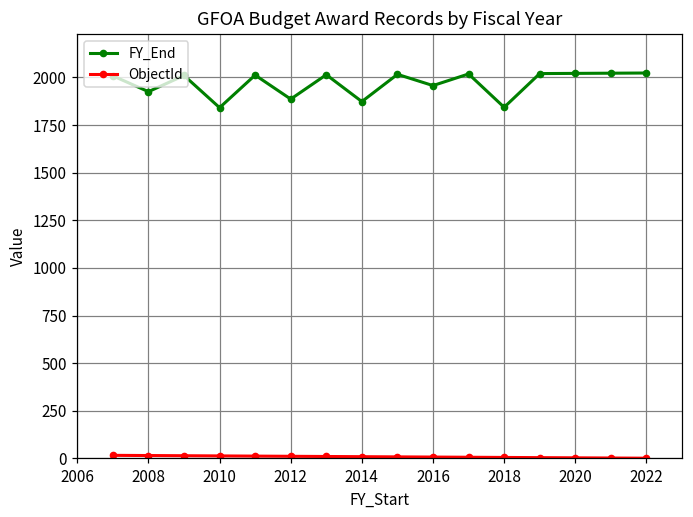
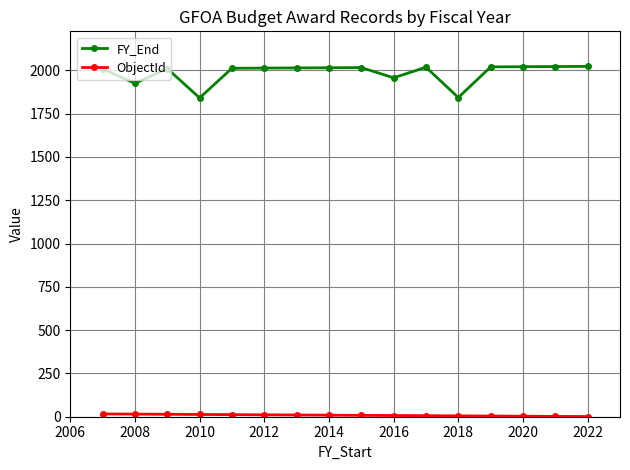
FY_End, 2012: 1890 -> 2010
FY_End, 2014: 1870 -> 2020
